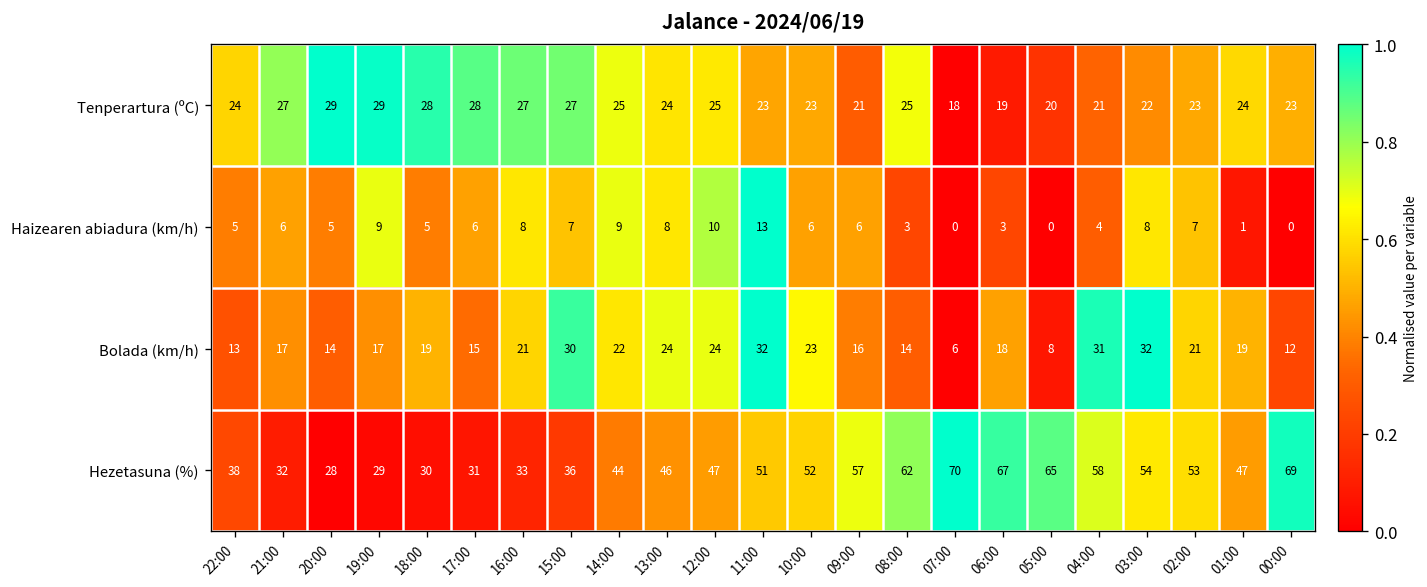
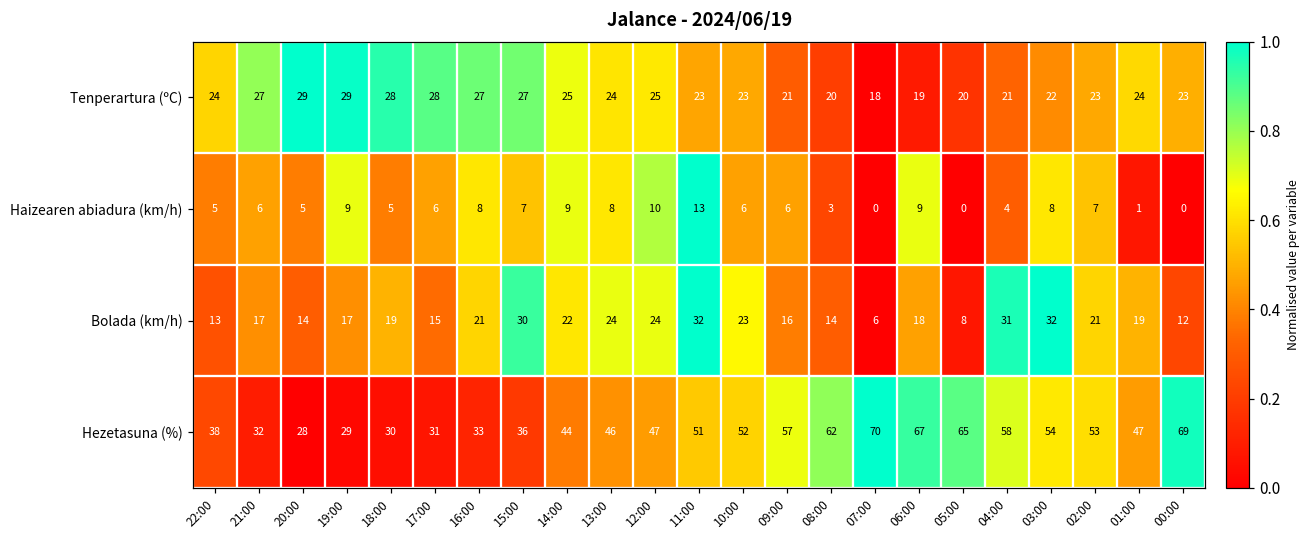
Tenperartura (ºC), 08:00: 25 -> 20
Haizearen abiadura (km/h), 06:00: 3 -> 9
